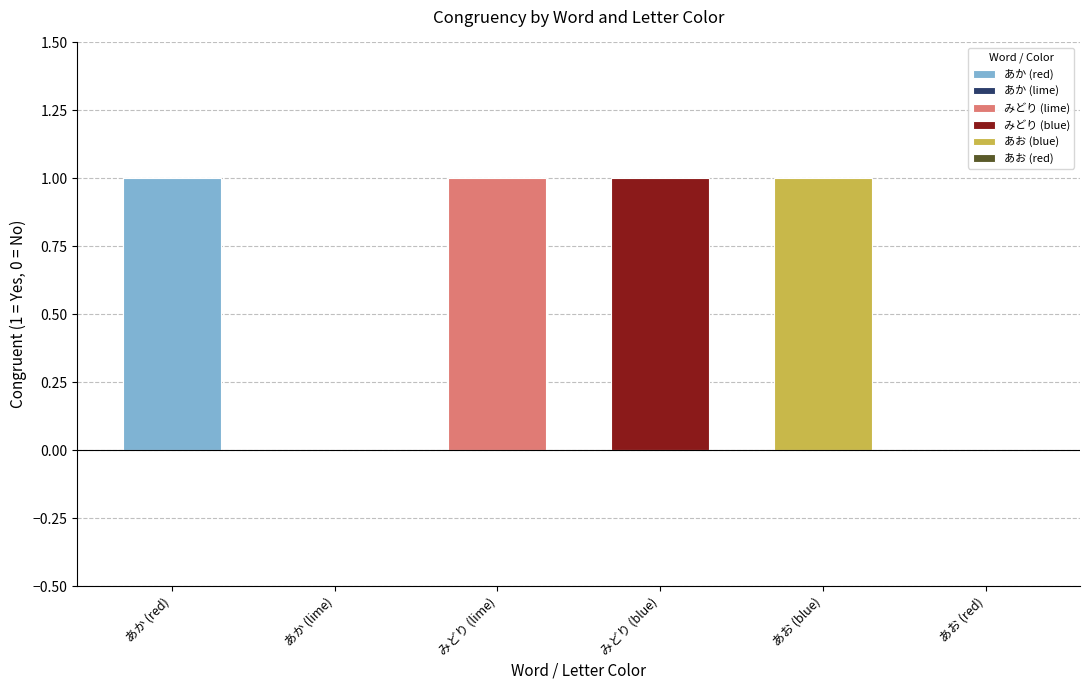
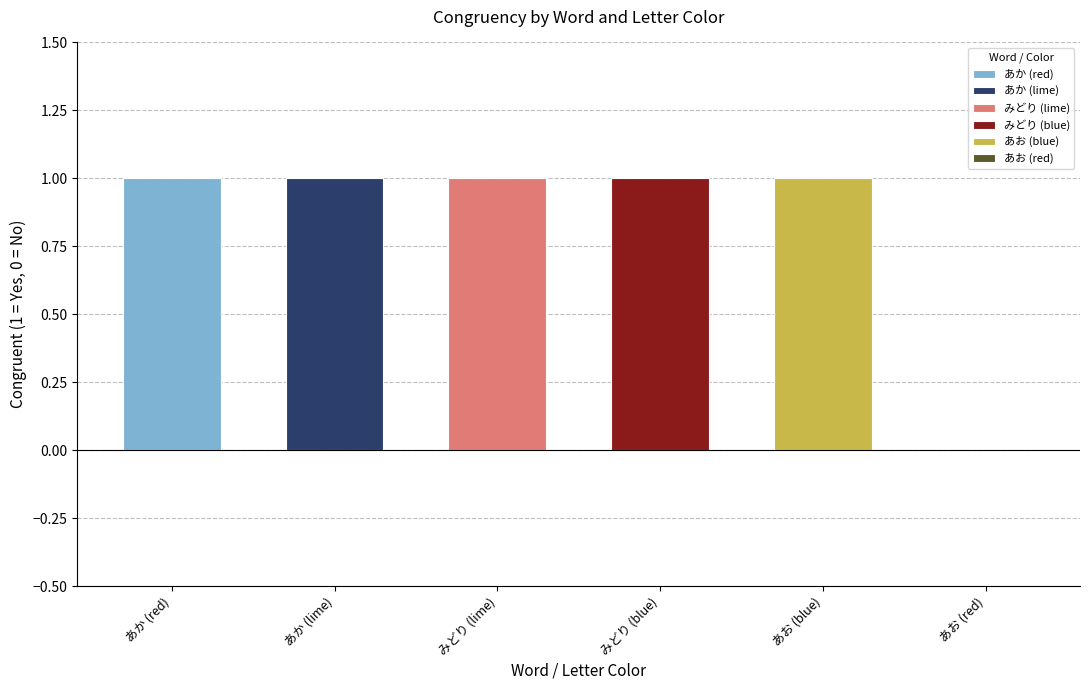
あか (lime): 0 -> 1
